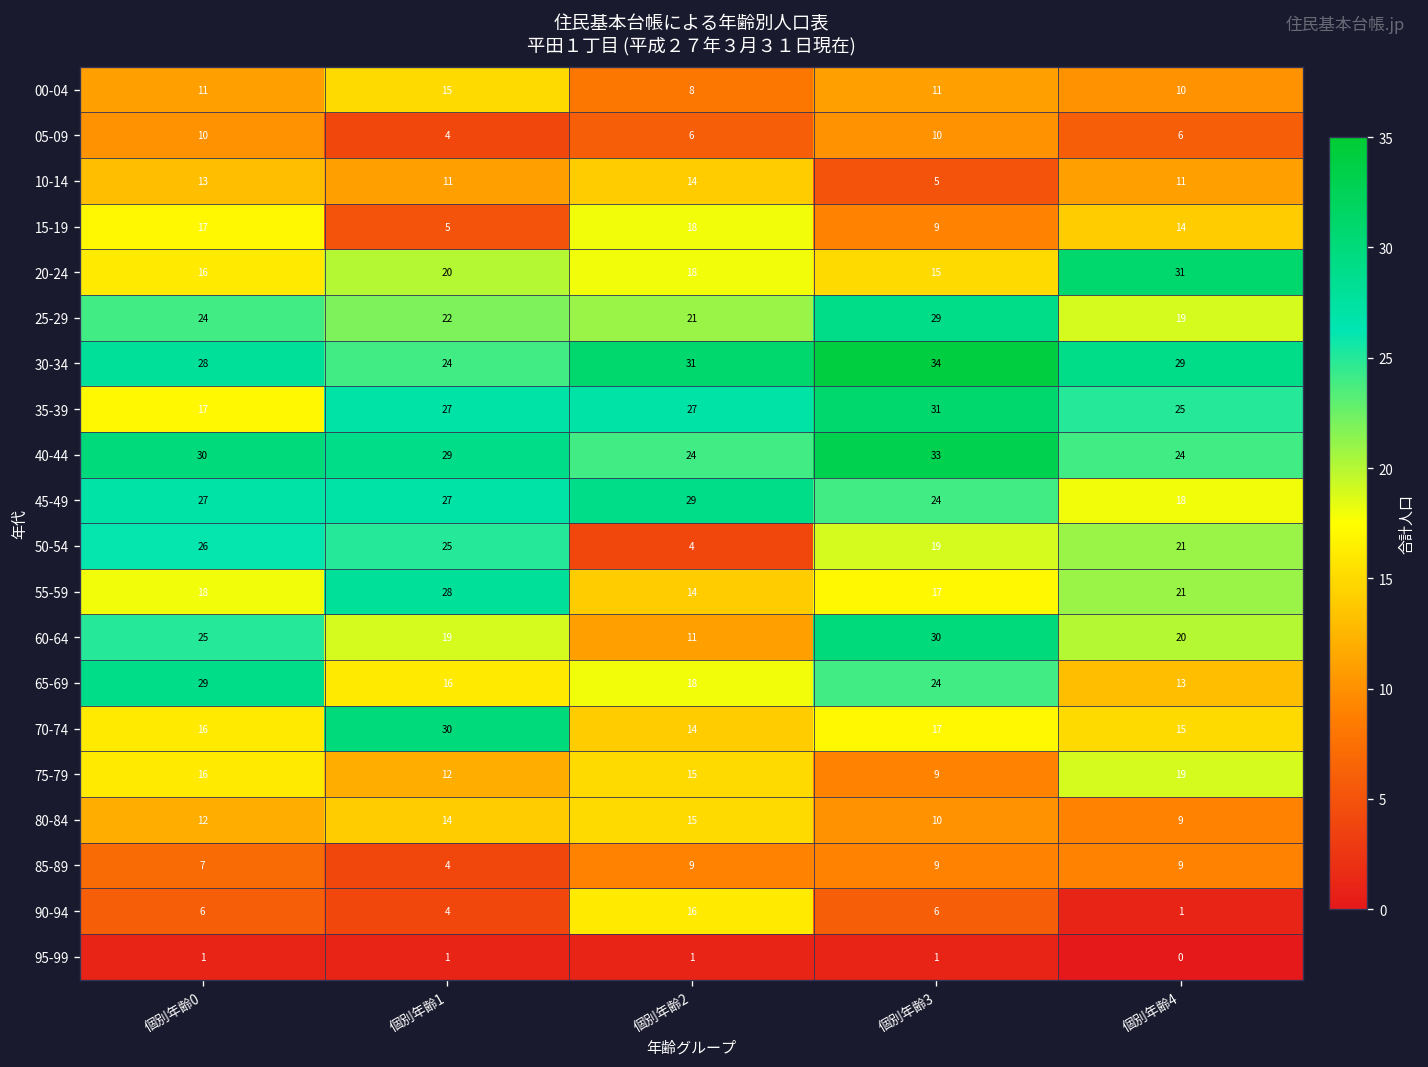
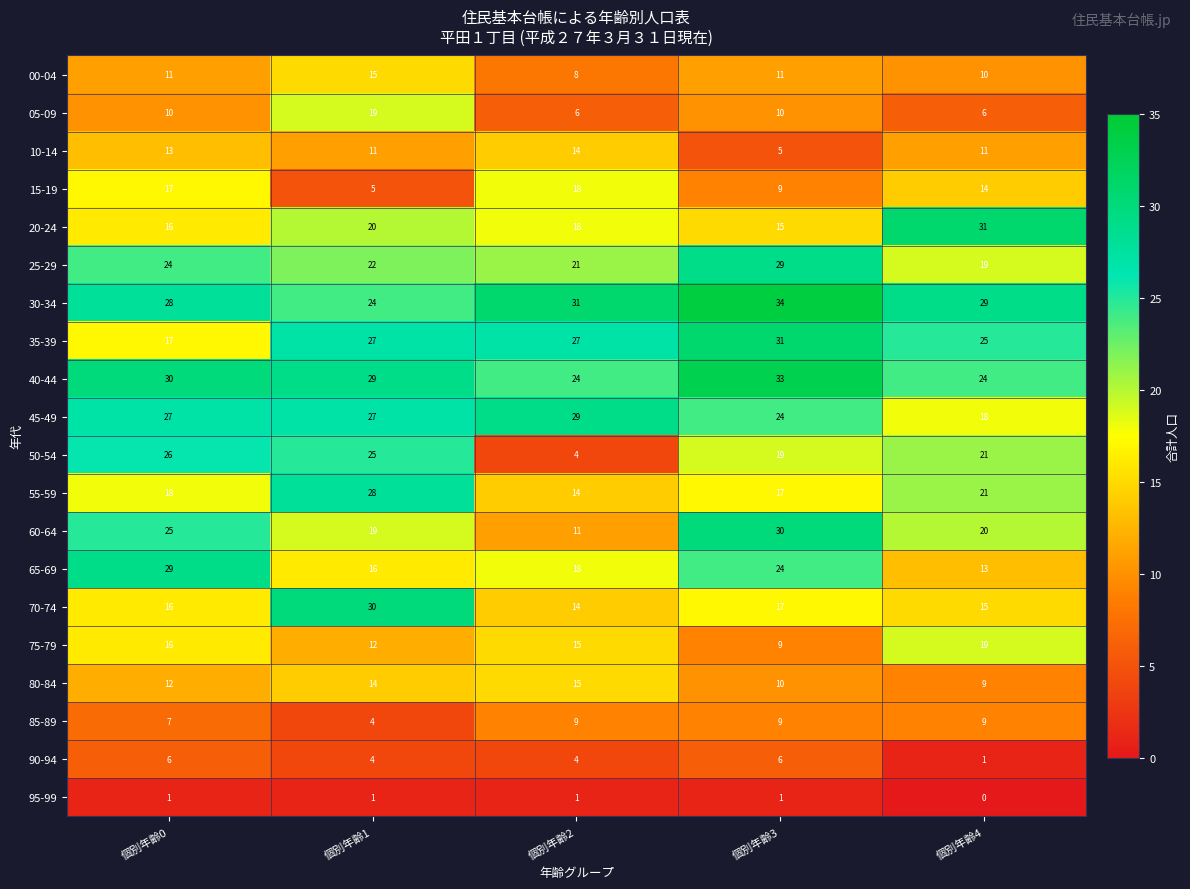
05-09, 個別年齢1: 4 -> 19
90-94, 個別年齢2: 16 -> 4
